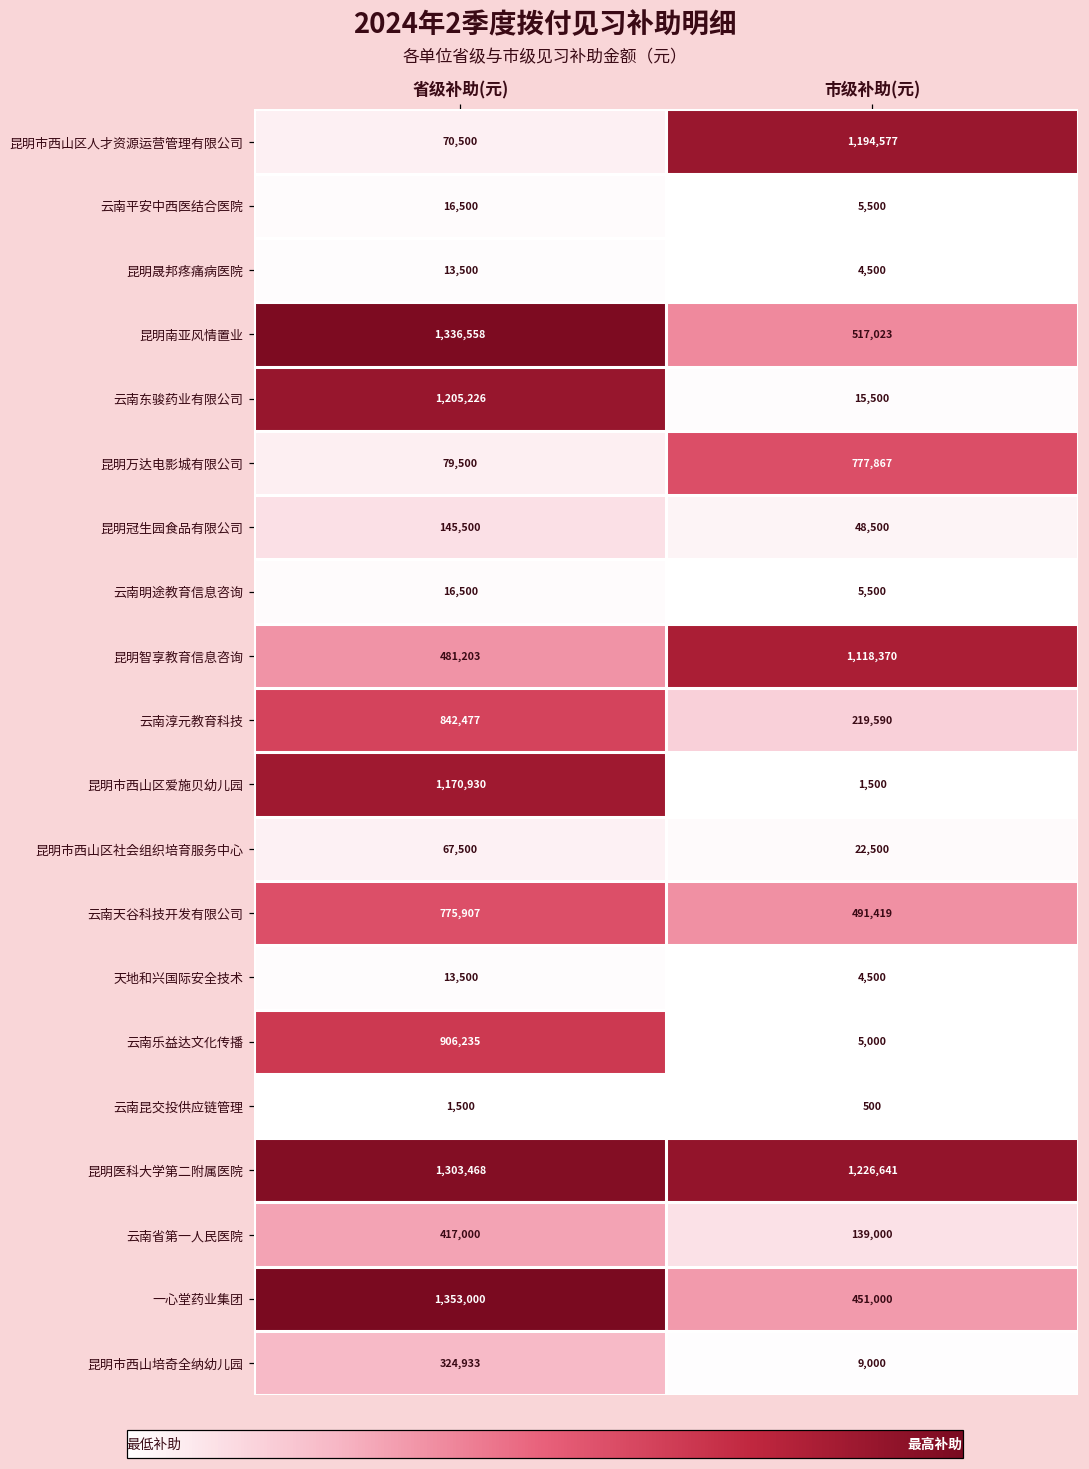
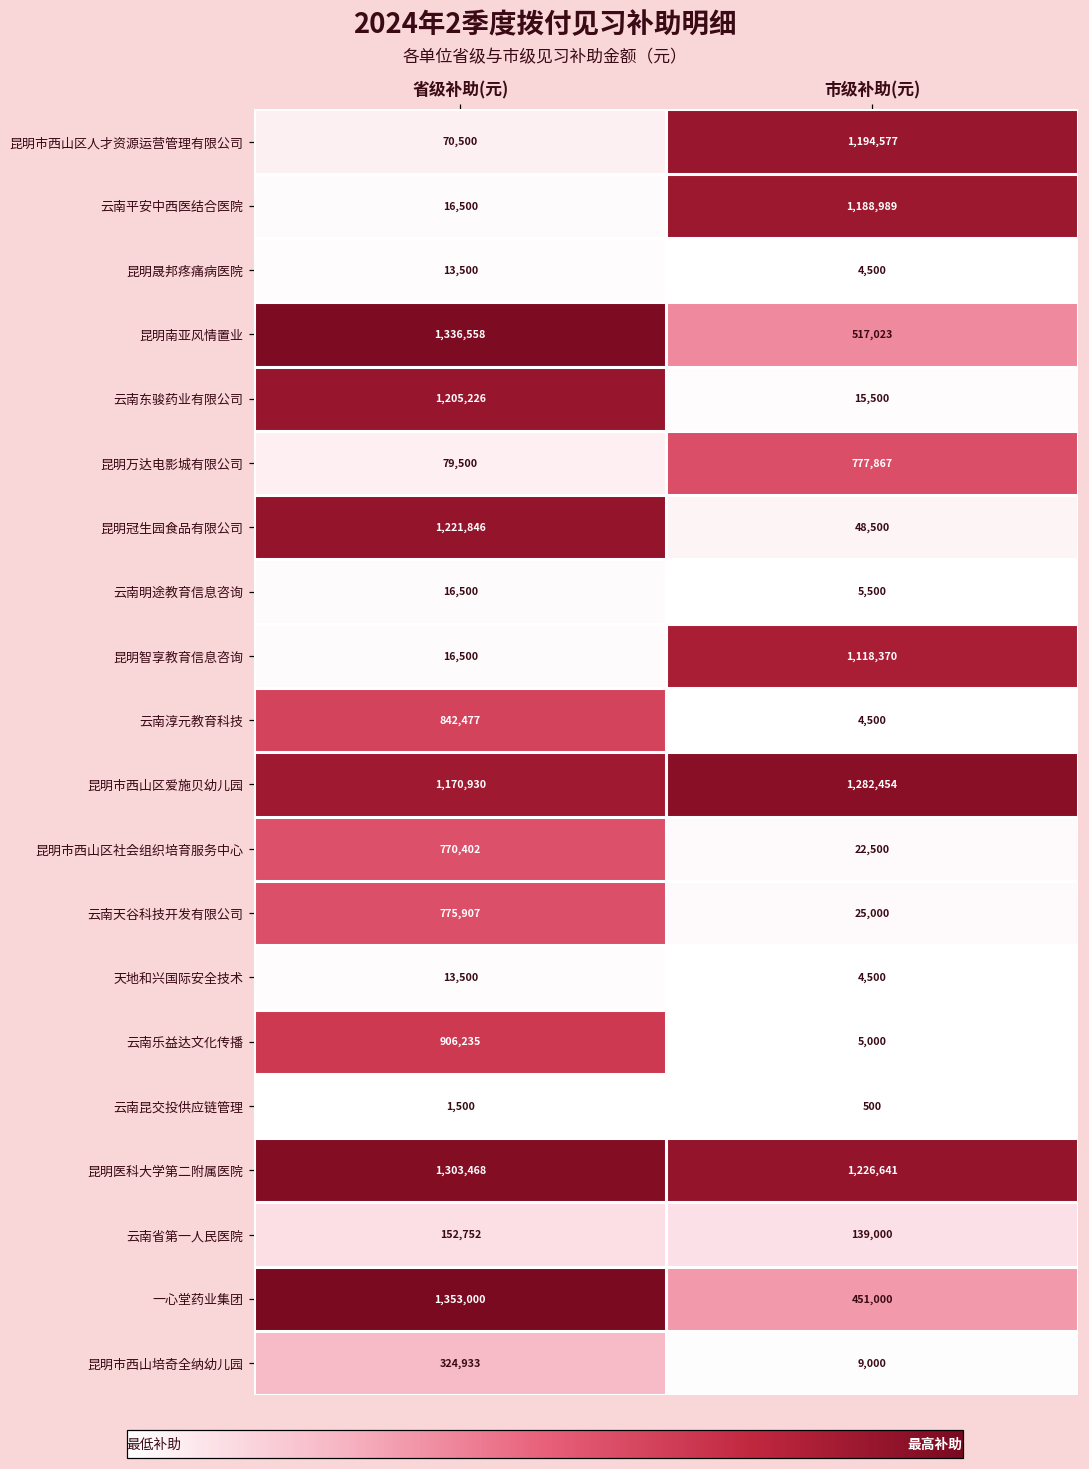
云南平安中西医结合医院, 市级补助(元): 5,500 -> 1,188,989
昆明冠生园食品有限公司, 省级补助(元): 145,500 -> 1,221,846
昆明智享教育信息咨询, 省级补助(元): 481,203 -> 16,500
云南淳元教育科技, 市级补助(元): 219,590 -> 4,500
昆明市西山区爱施贝幼儿园, 市级补助(元): 1,500 -> 1,282,454
昆明市西山区社会组织培育服务中心, 省级补助(元): 67,500 -> 770,402
云南天谷科技开发有限公司, 市级补助(元): 491,419 -> 25,000
云南省第一人民医院, 省级补助(元): 417,000 -> 152,752
